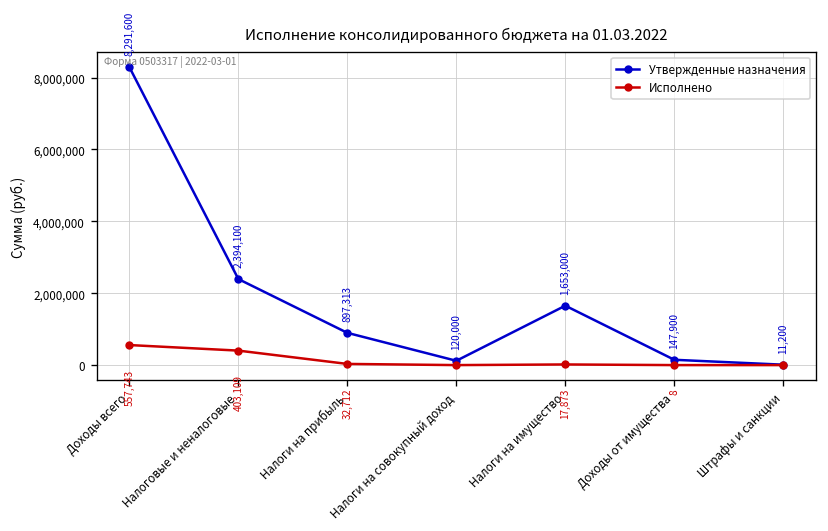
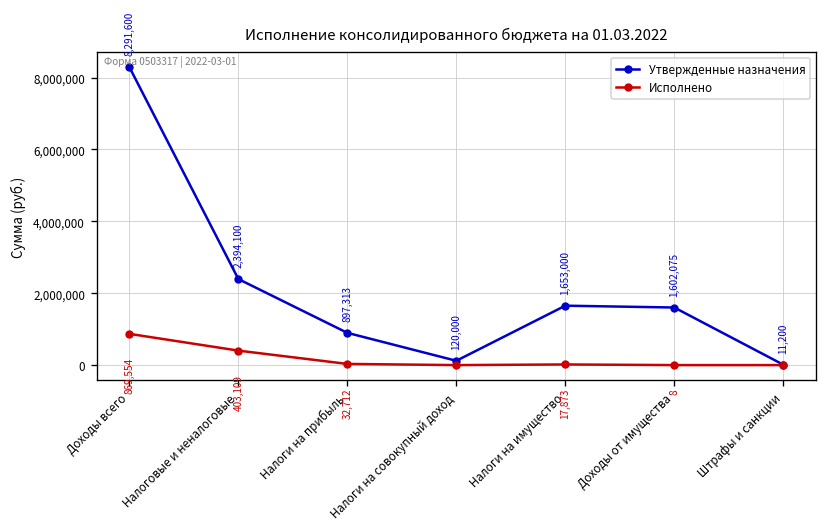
Исполнено, Доходы всего: 557,743 -> 869,554
Утвержденные назначения, Доходы от имущества: 147,900 -> 1,602,075
